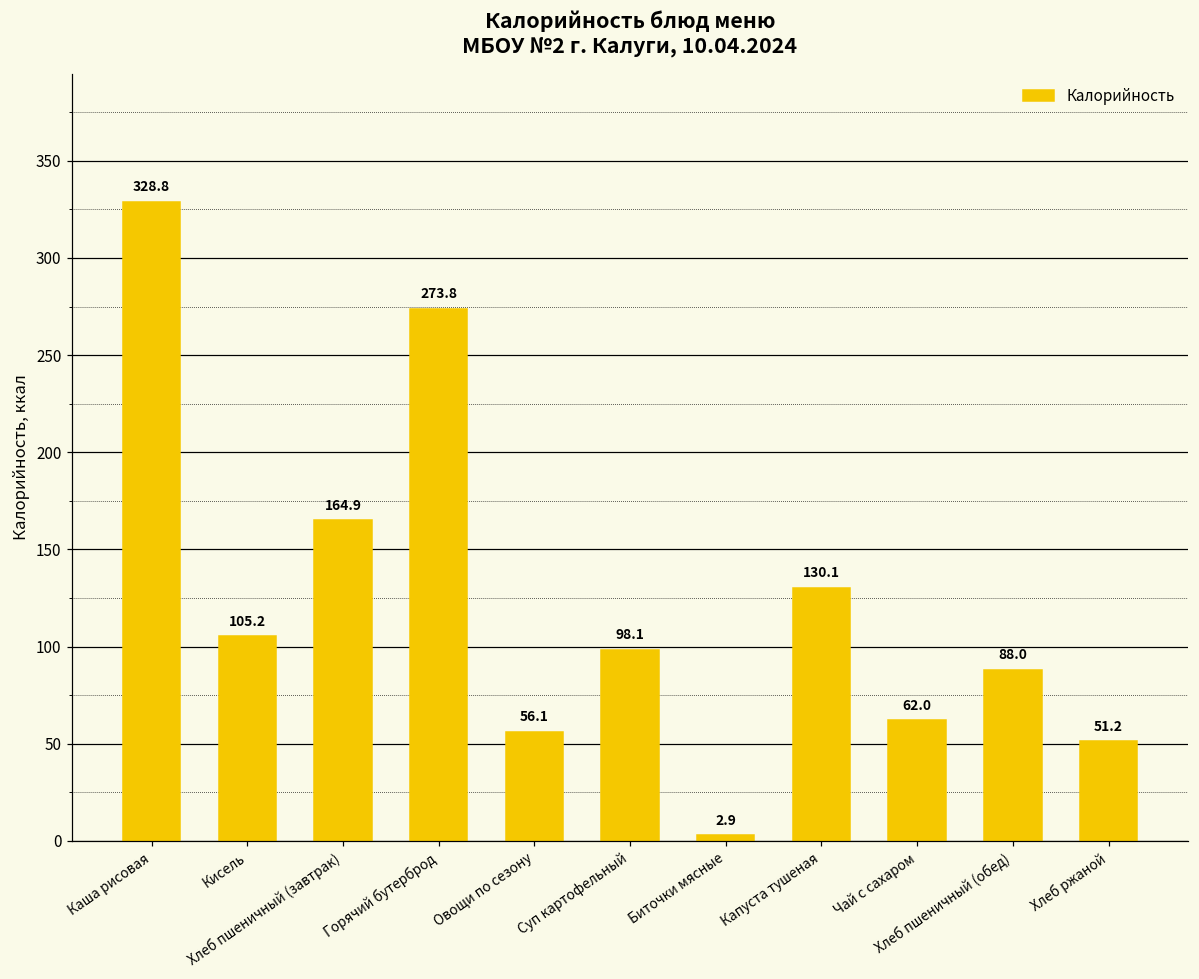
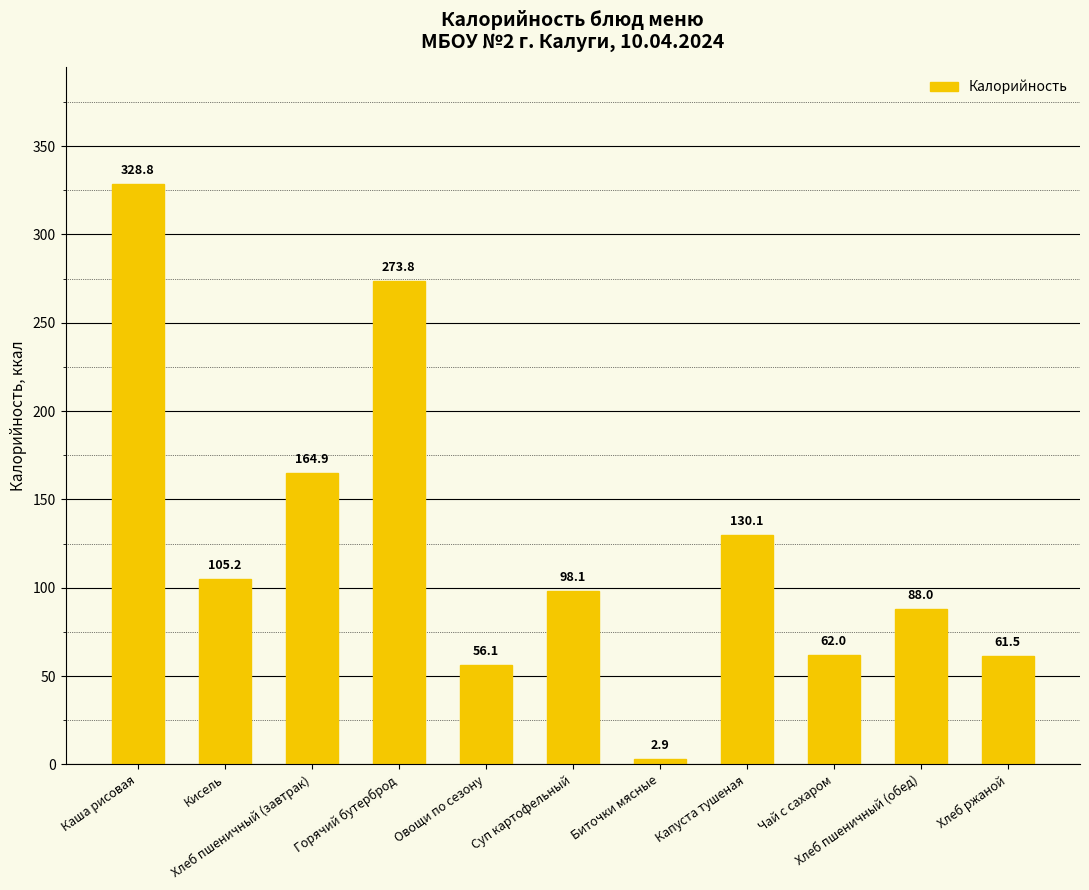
Хлеб ржаной: 51.2 -> 61.5
